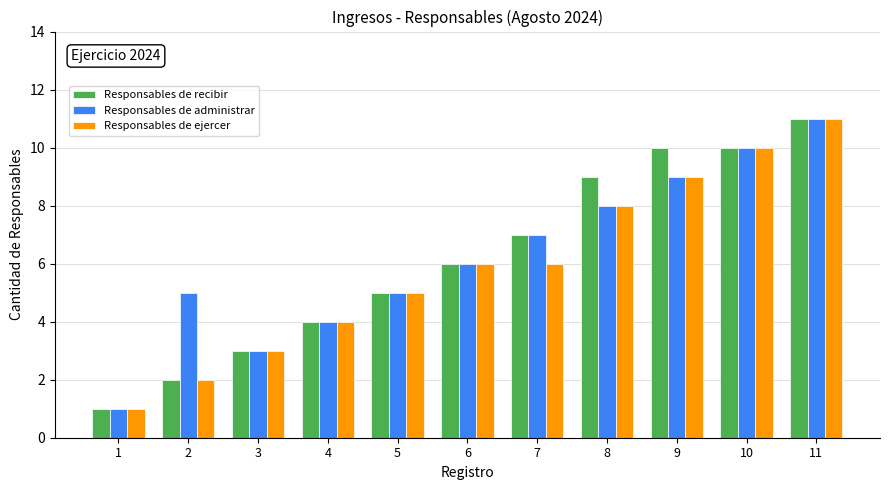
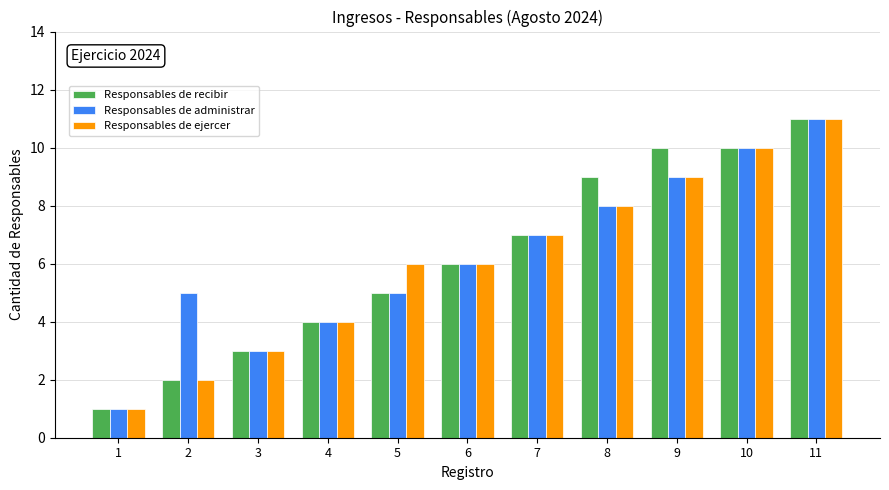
Responsables de ejercer, 5: 5 -> 6
Responsables de ejercer, 7: 6 -> 7
